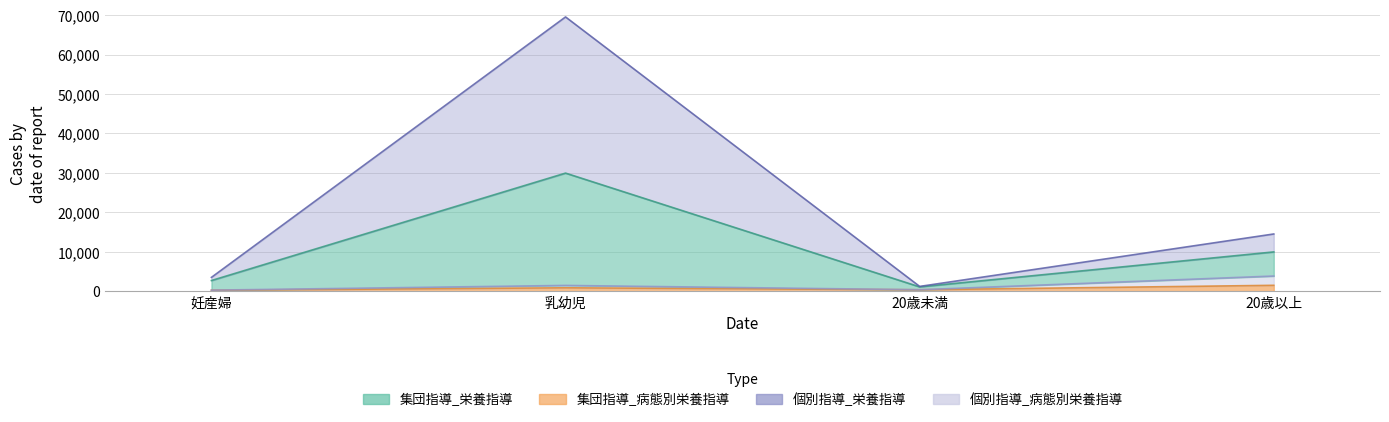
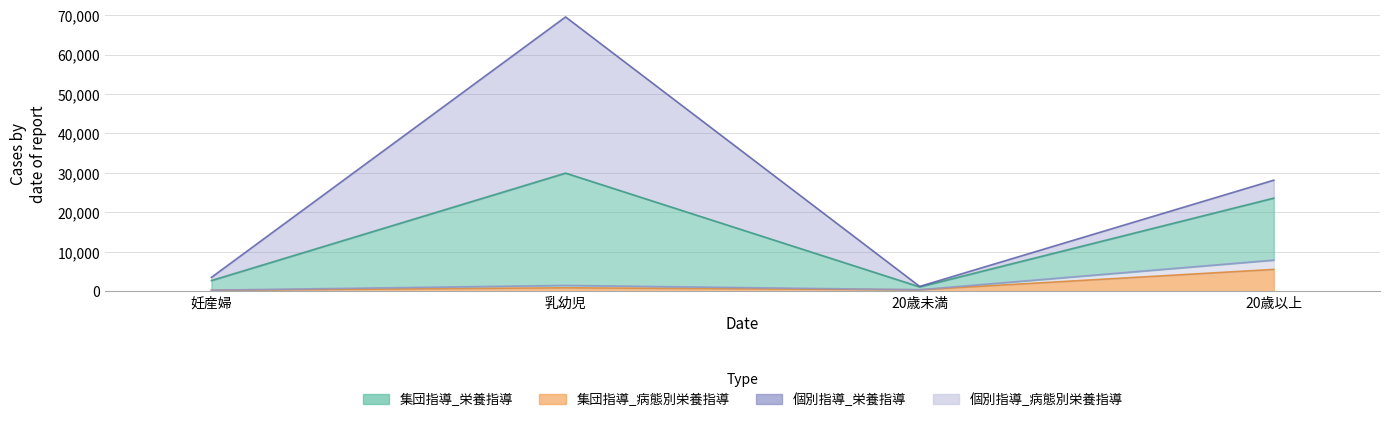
集団指導_病態別栄養指導, 20歳以上: 2,000 -> 6,000
集団指導_栄養指導, 20歳以上: 6,000 -> 16,000
